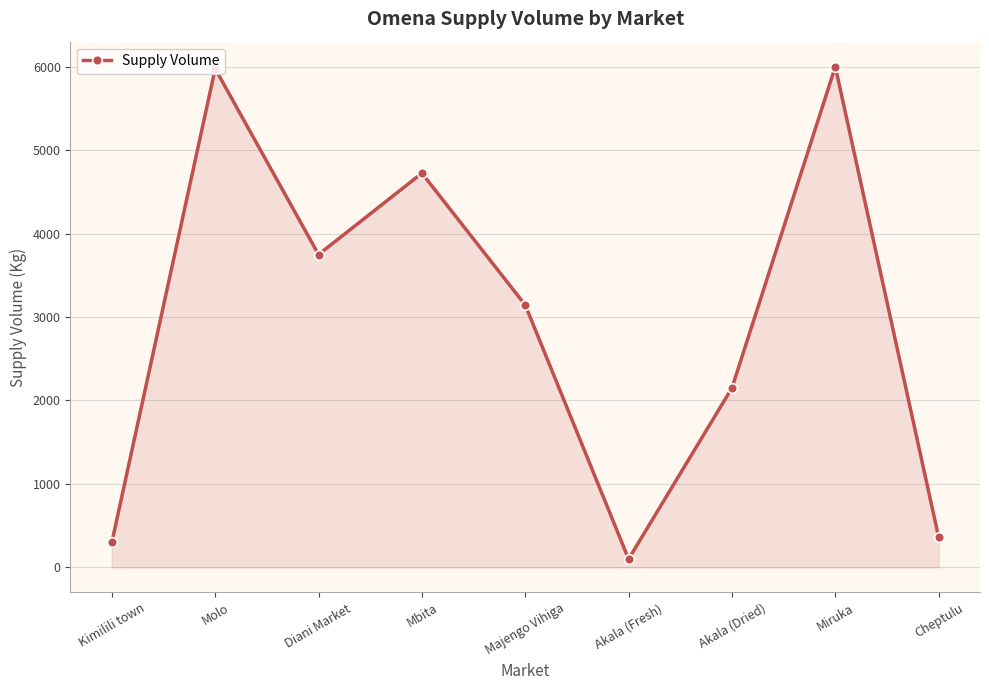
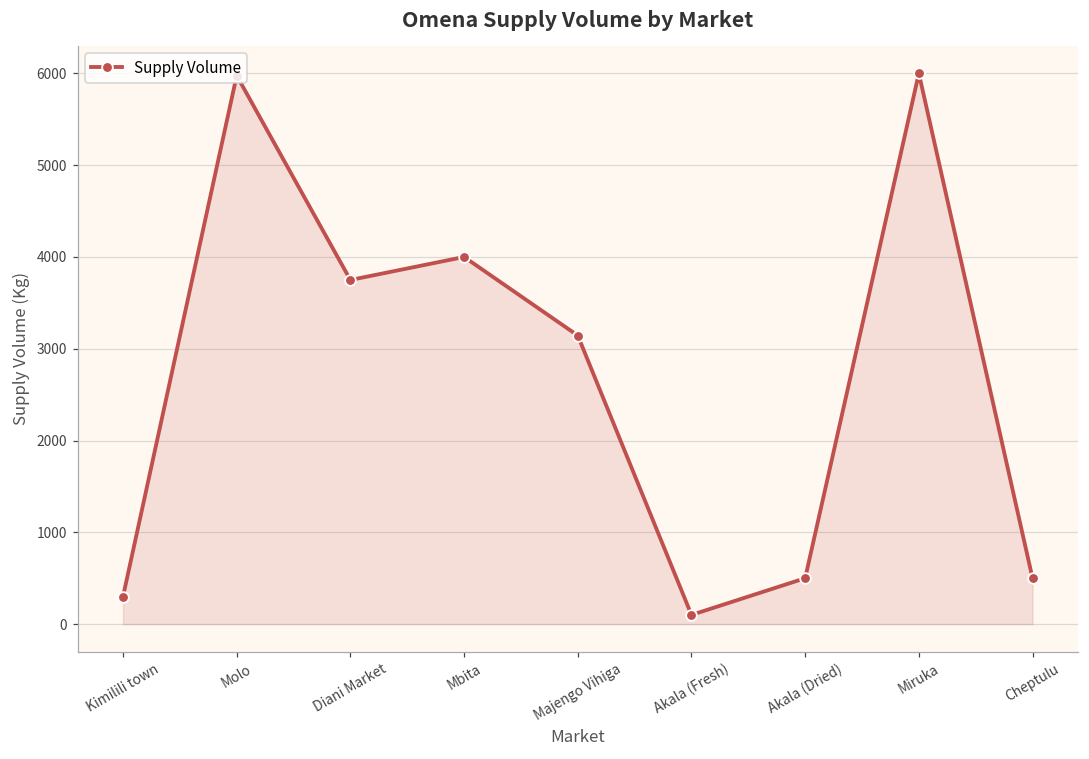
Mbita: 4700 -> 4000
Akala (Dried): 2200 -> 500
Cheptulu: 400 -> 500
